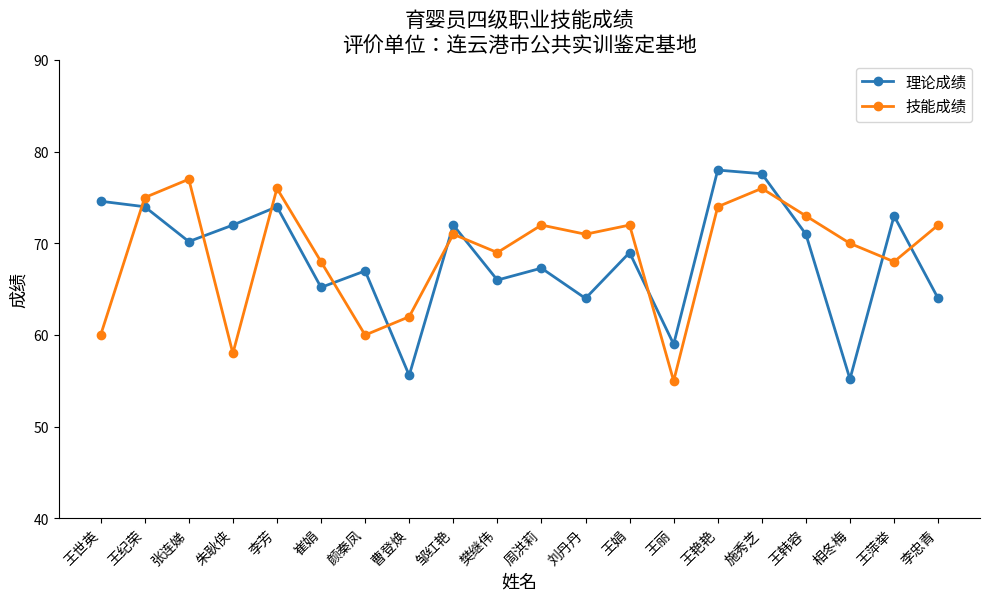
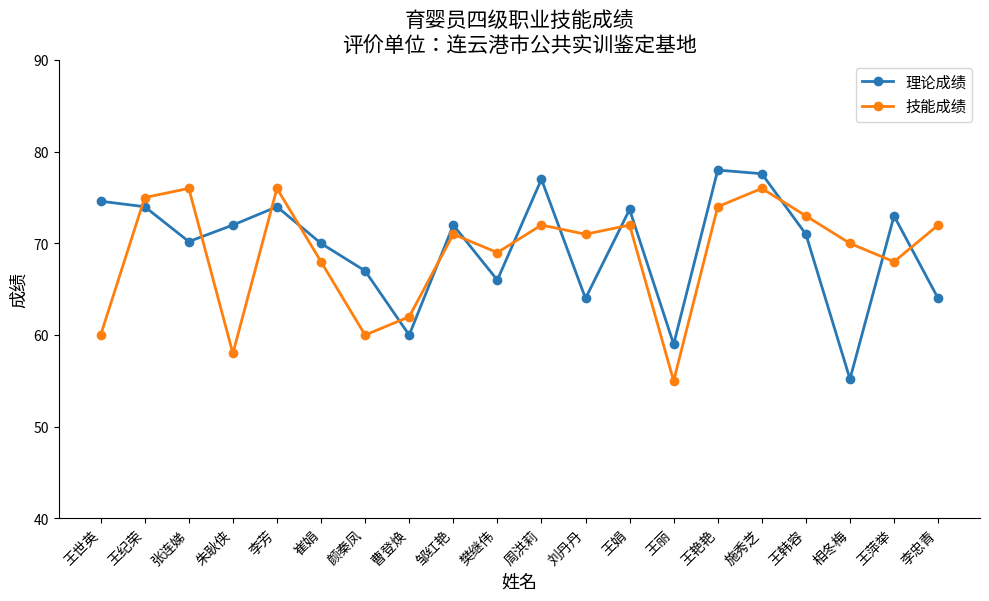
技能成绩, 张连娣: 77 -> 76
理论成绩, 崔娟: 65 -> 70
理论成绩, 曹登焕: 56 -> 60
理论成绩, 周洪莉: 67 -> 77
理论成绩, 王娟: 69 -> 74
